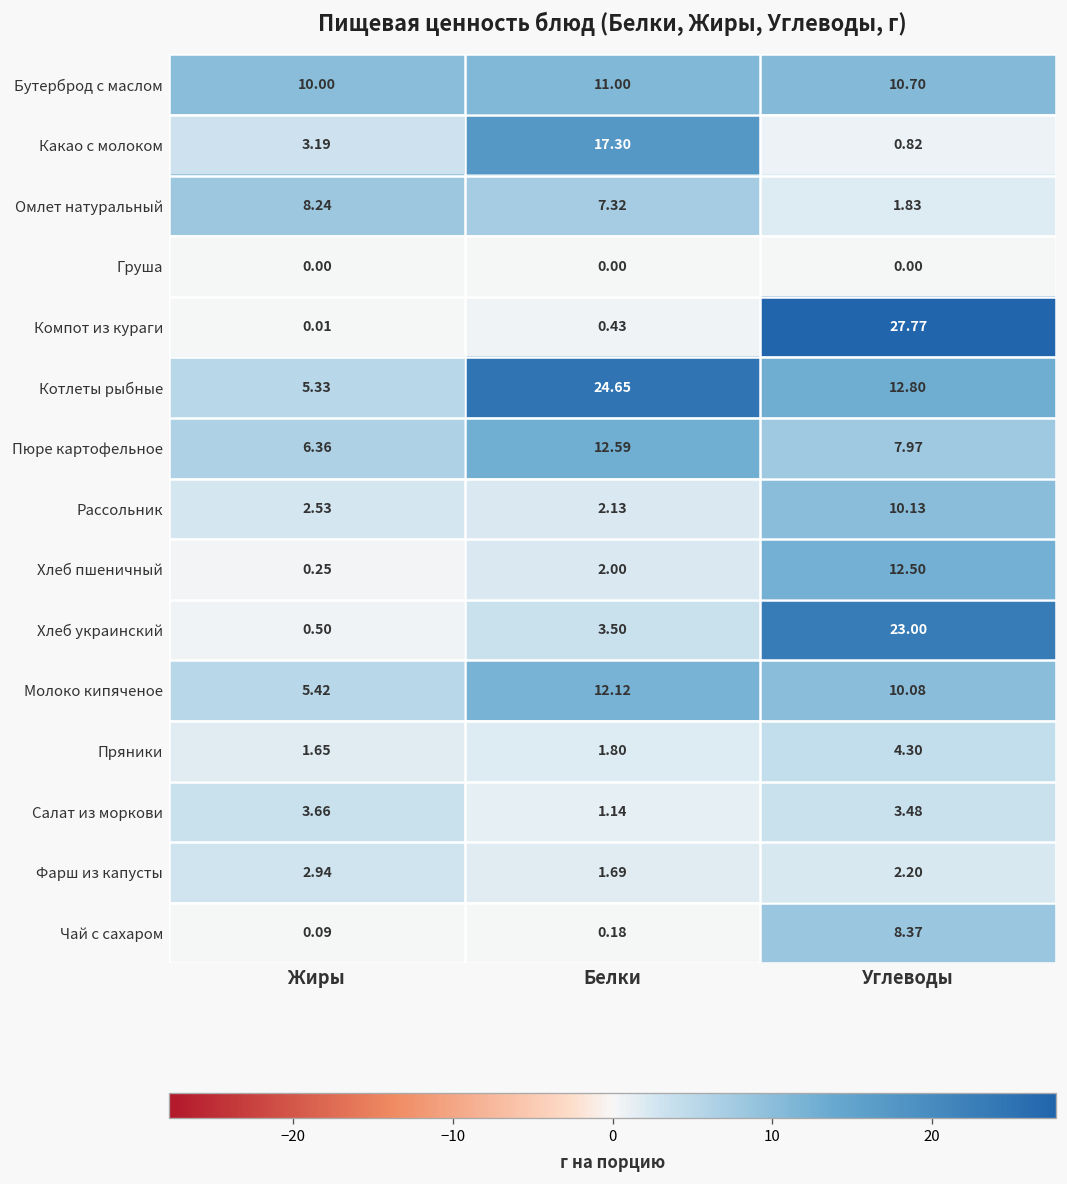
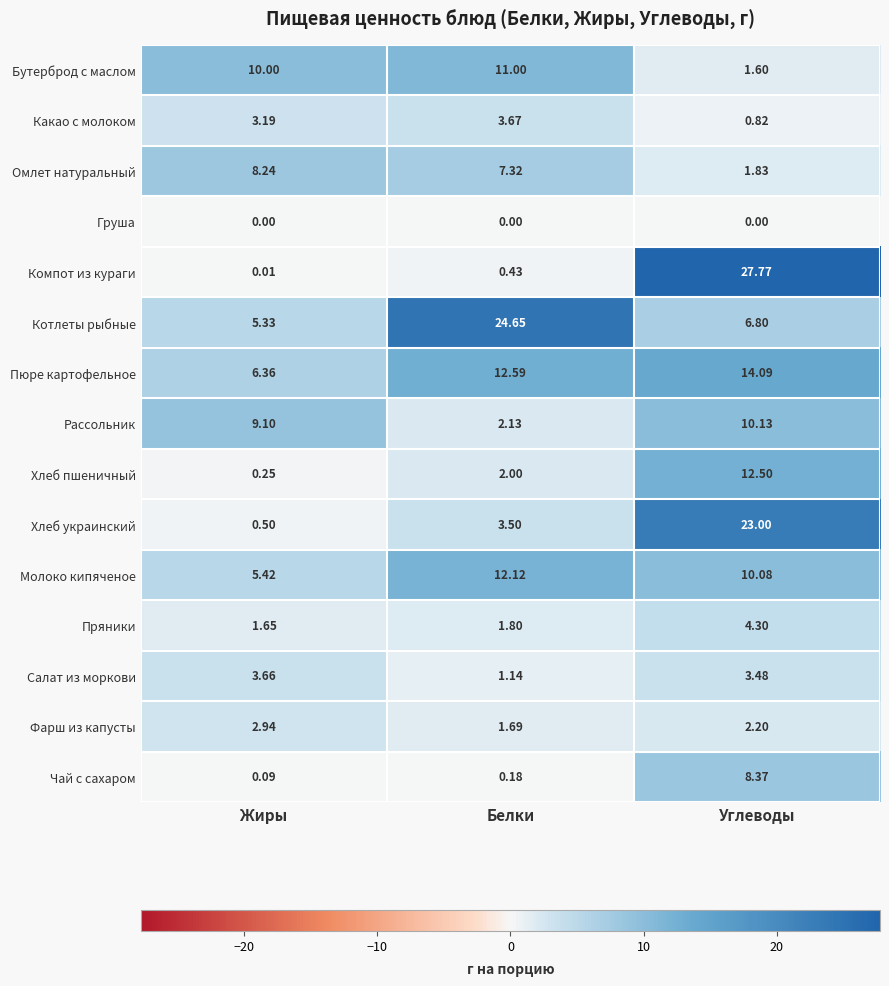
Бутерброд с маслом, Углеводы: 10.70 -> 1.60
Какао с молоком, Белки: 17.30 -> 3.67
Котлеты рыбные, Углеводы: 12.80 -> 6.80
Пюре картофельное, Углеводы: 7.97 -> 14.09
Рассольник, Жиры: 2.53 -> 9.10
